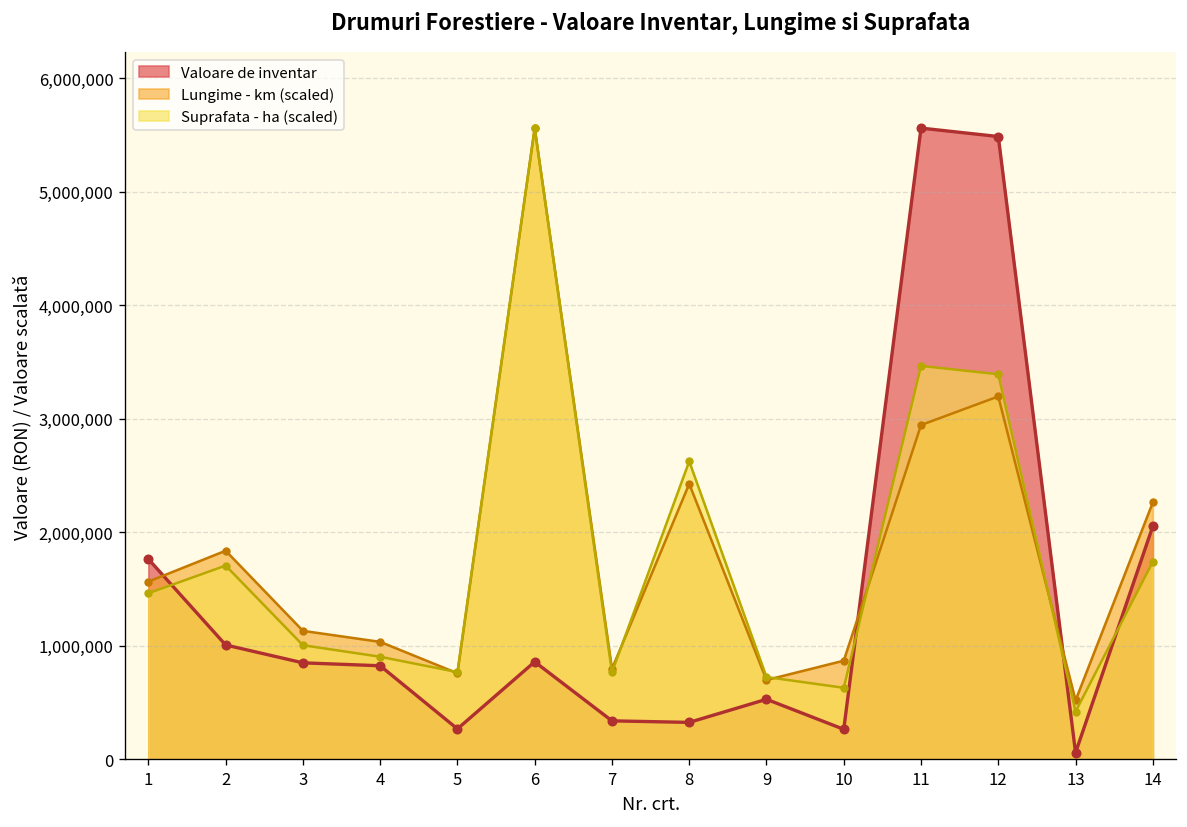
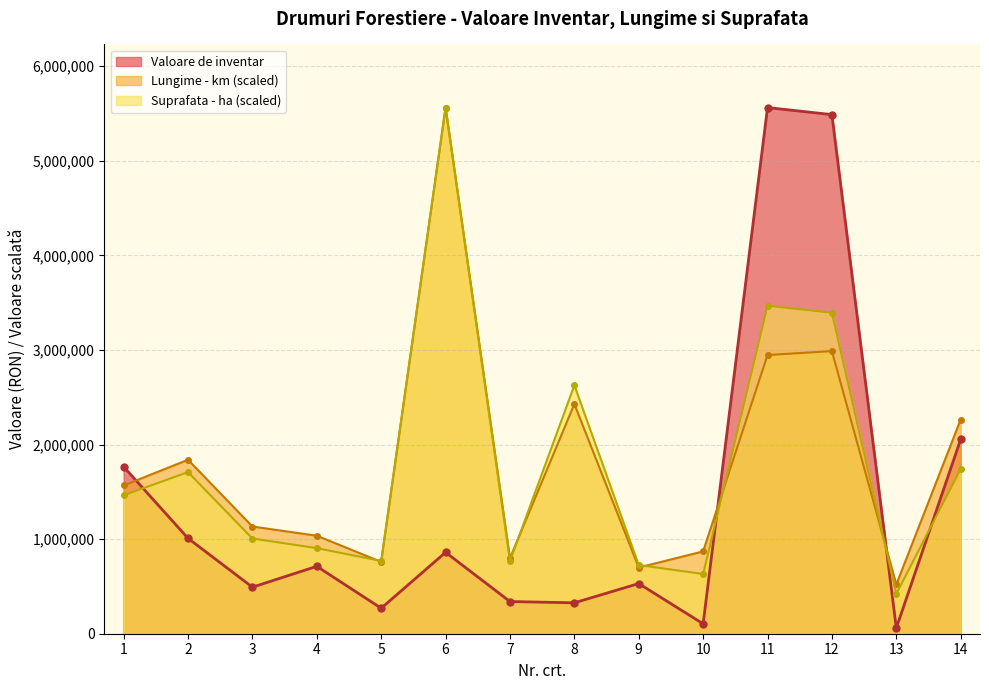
Valoare de inventar, 3: 900,000 -> 500,000
Valoare de inventar, 4: 800,000 -> 700,000
Valoare de inventar, 10: 300,000 -> 100,000
Lungime - km (scaled), 12: 3,200,000 -> 3,000,000
